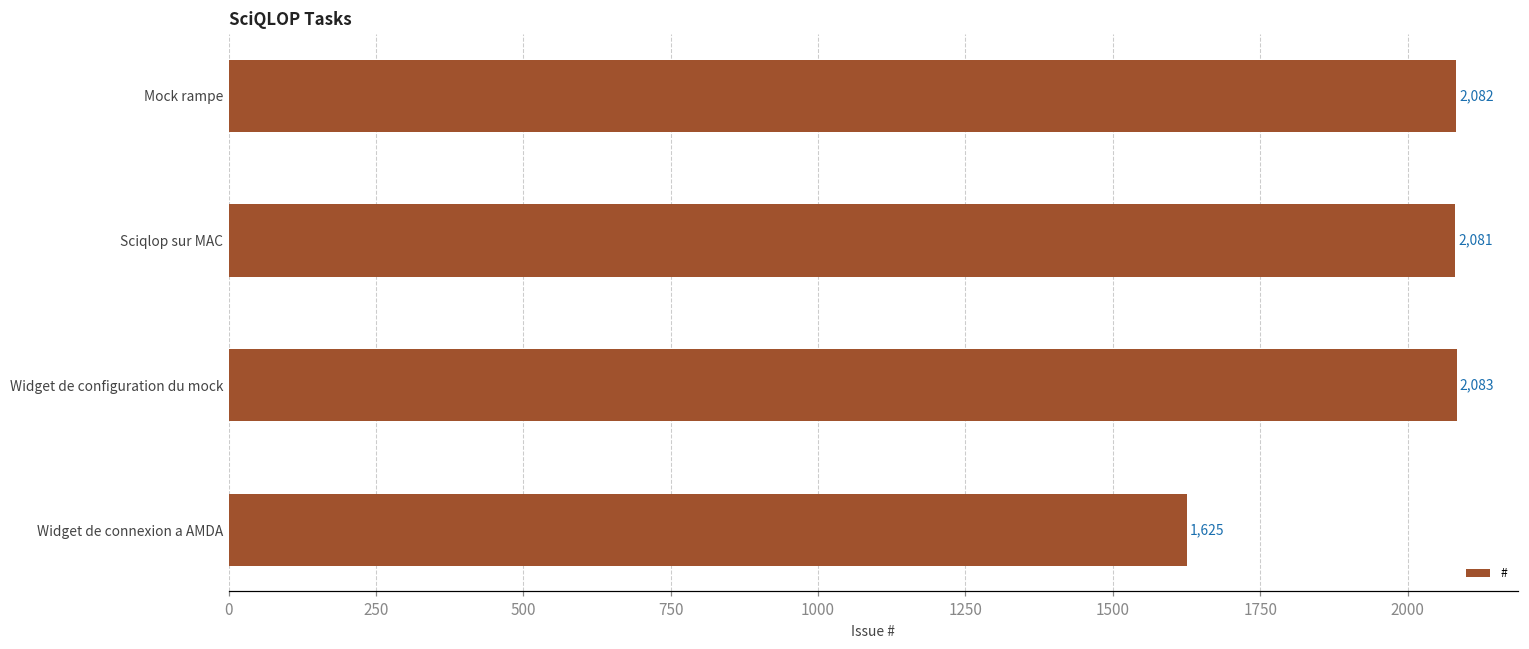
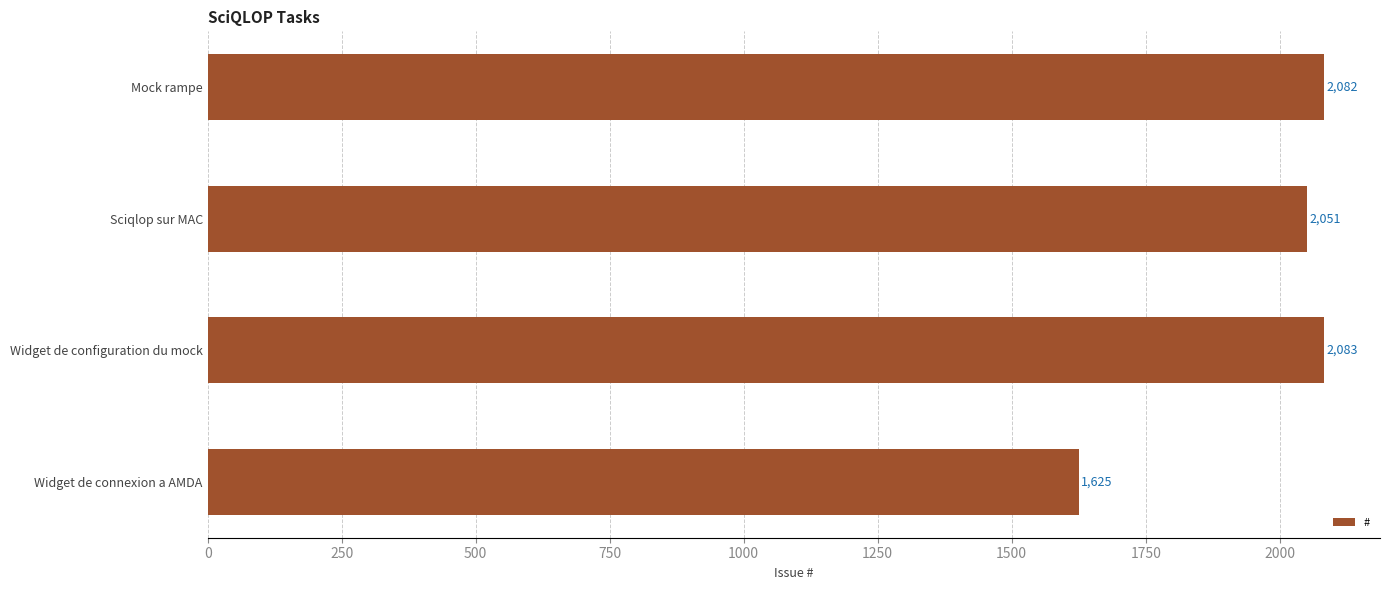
Sciqlop sur MAC: 2,081 -> 2,051
